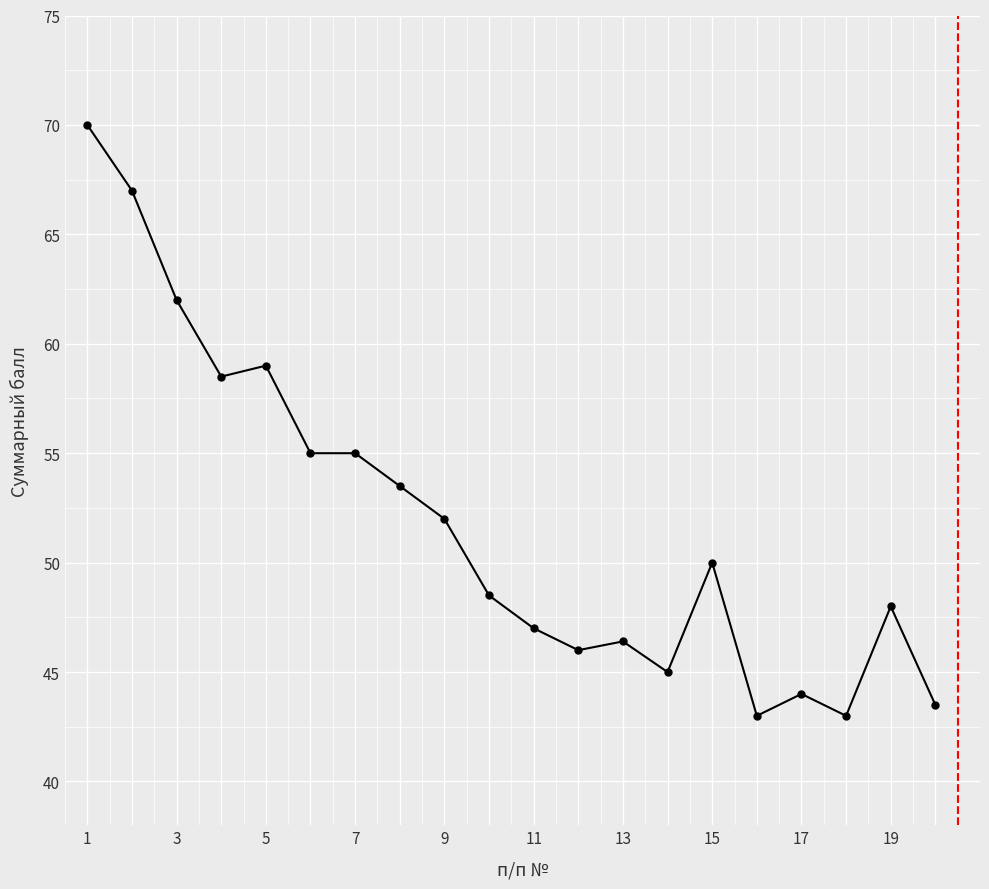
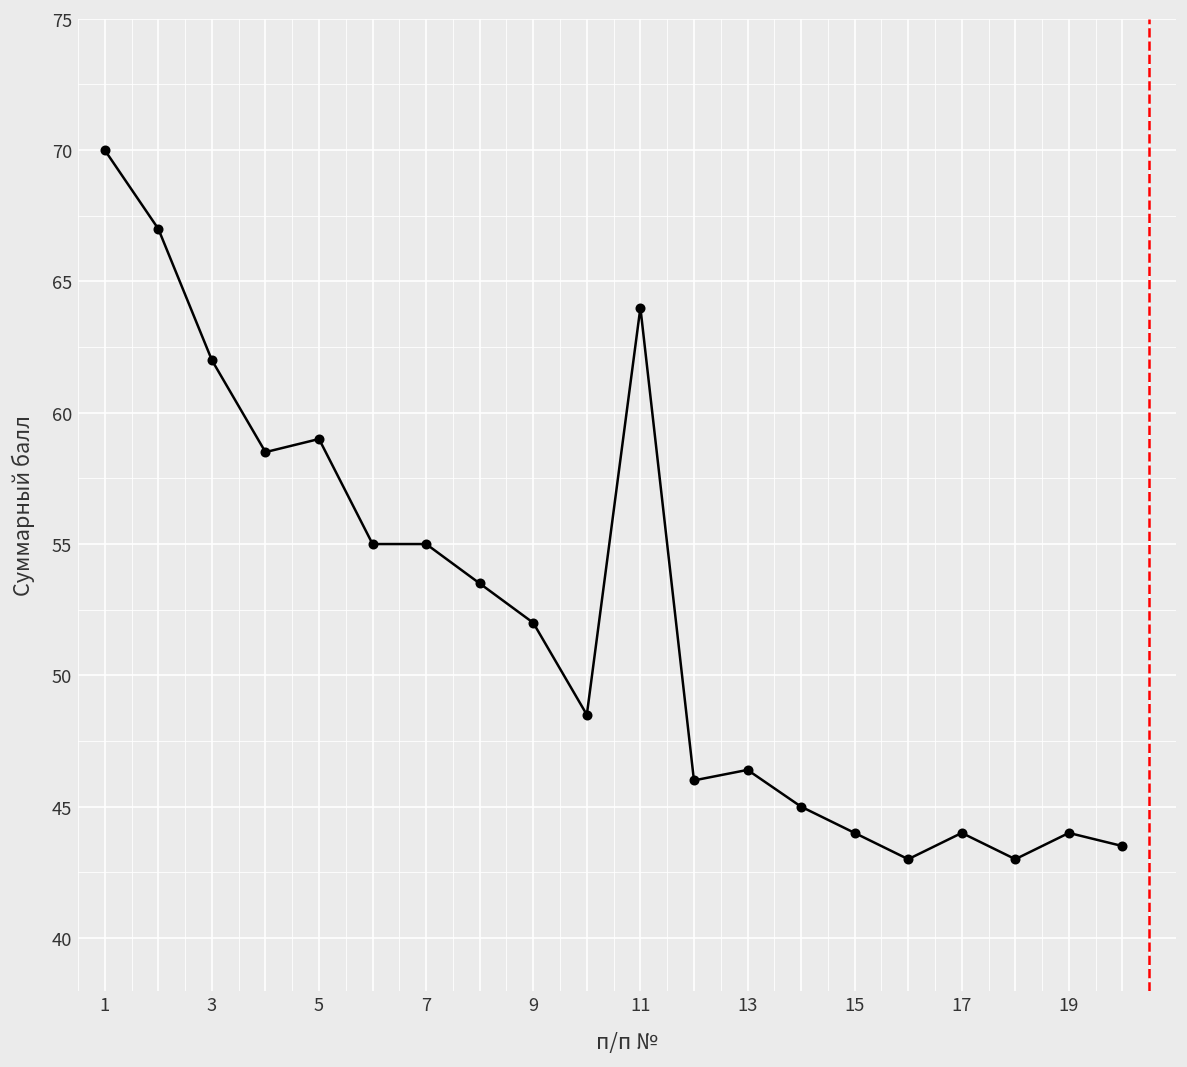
11: 47 -> 64
15: 50 -> 44
19: 48 -> 44
